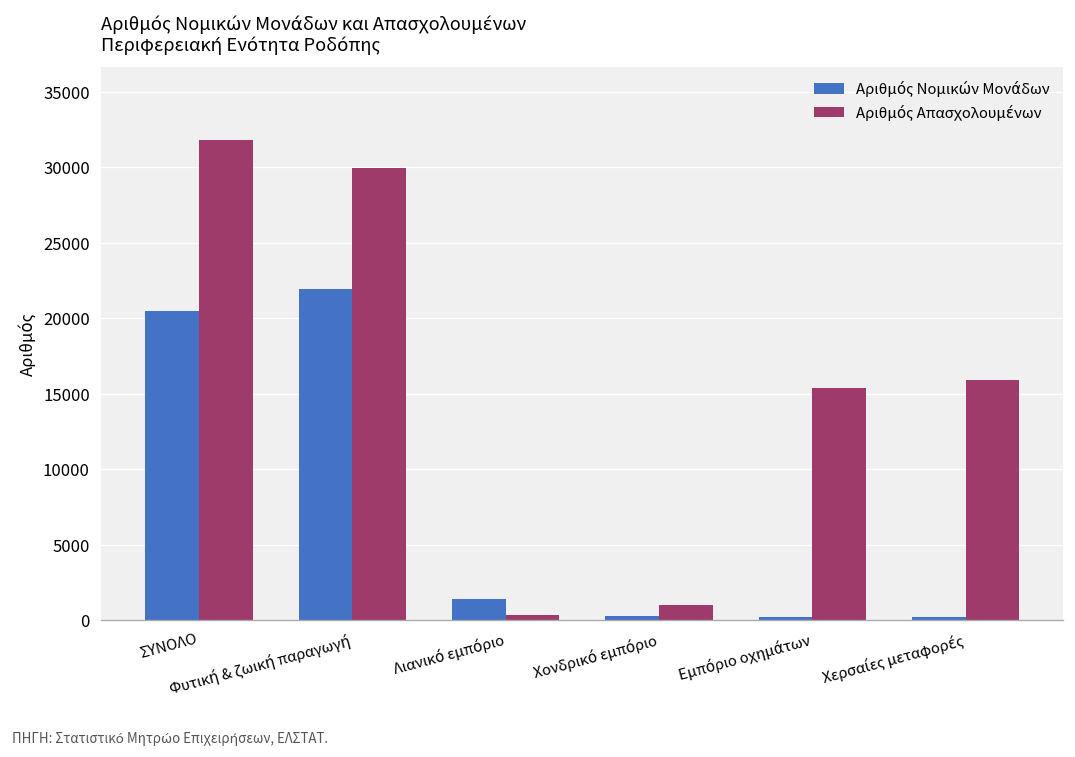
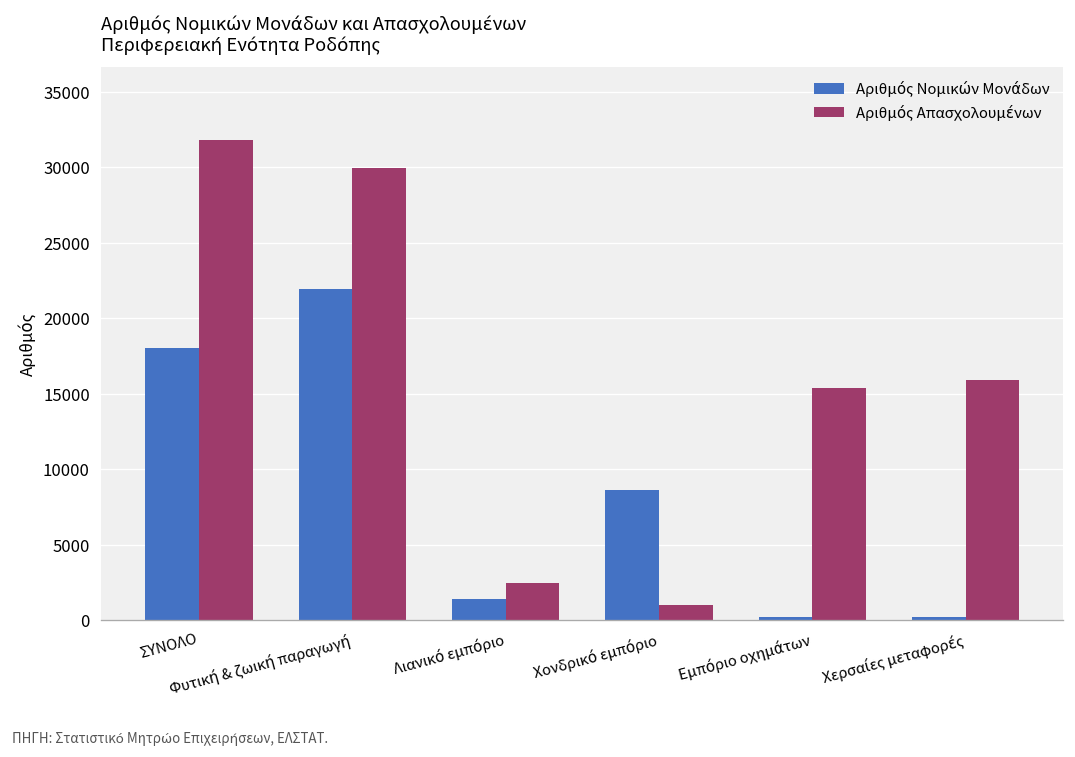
Αριθμός Νομικών Μονάδων, ΣΥΝΟΛΟ: 20500 -> 18100
Αριθμός Απασχολουμένων, Λιανικό εμπόριο: 400 -> 2500
Αριθμός Νομικών Μονάδων, Χονδρικό εμπόριο: 300 -> 8600
